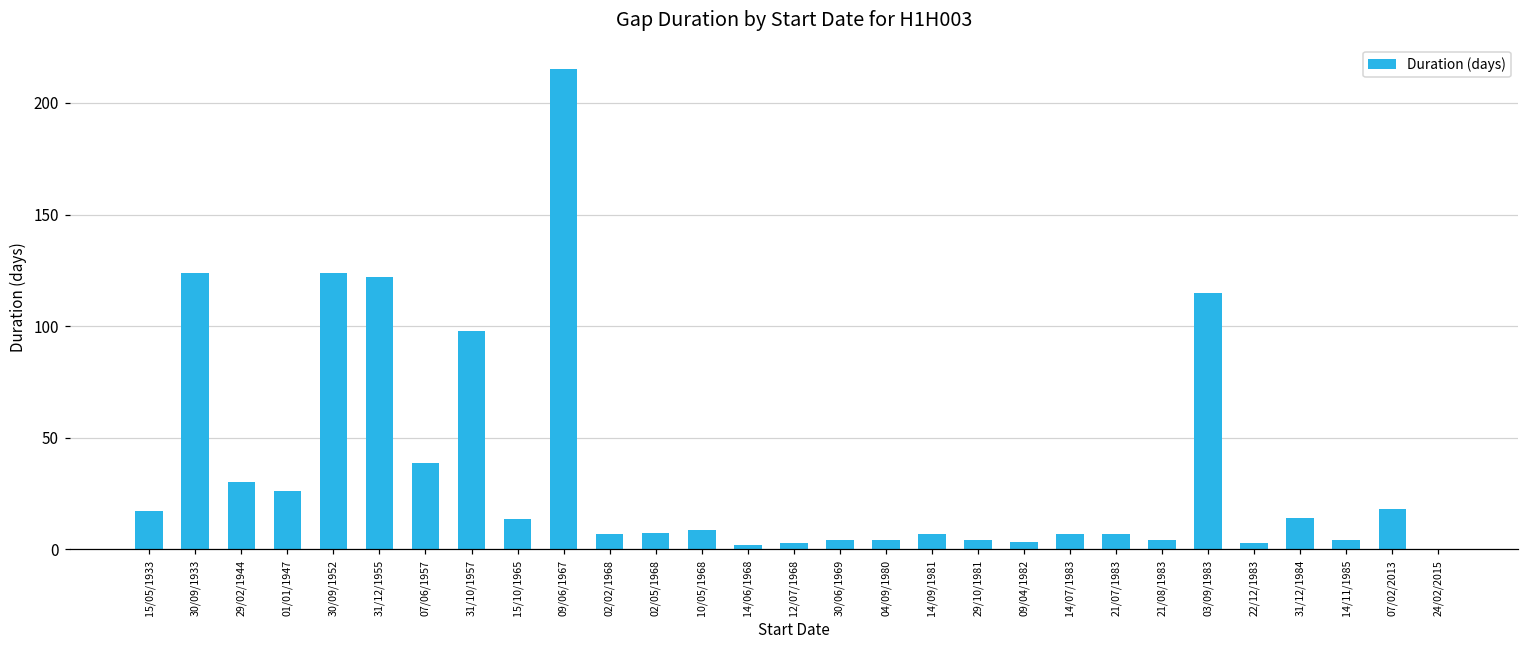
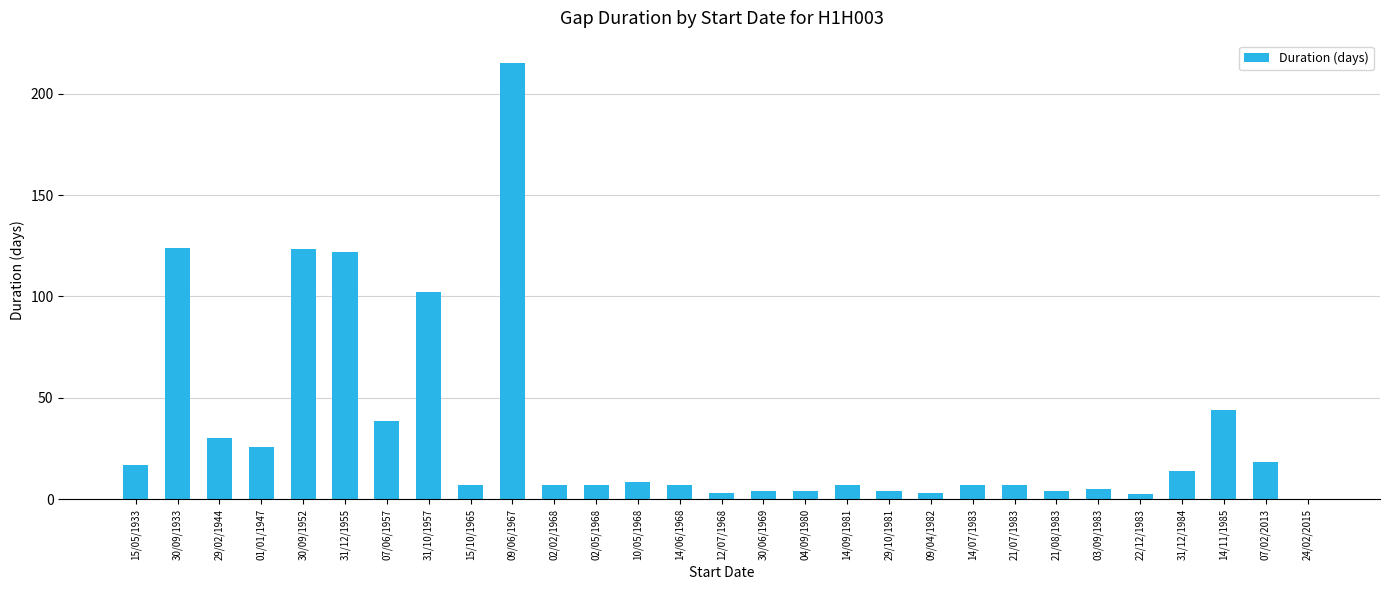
31/10/1957: 98 -> 102
15/10/1965: 13 -> 7
14/06/1968: 2 -> 7
03/09/1983: 115 -> 5
14/11/1985: 4 -> 44
